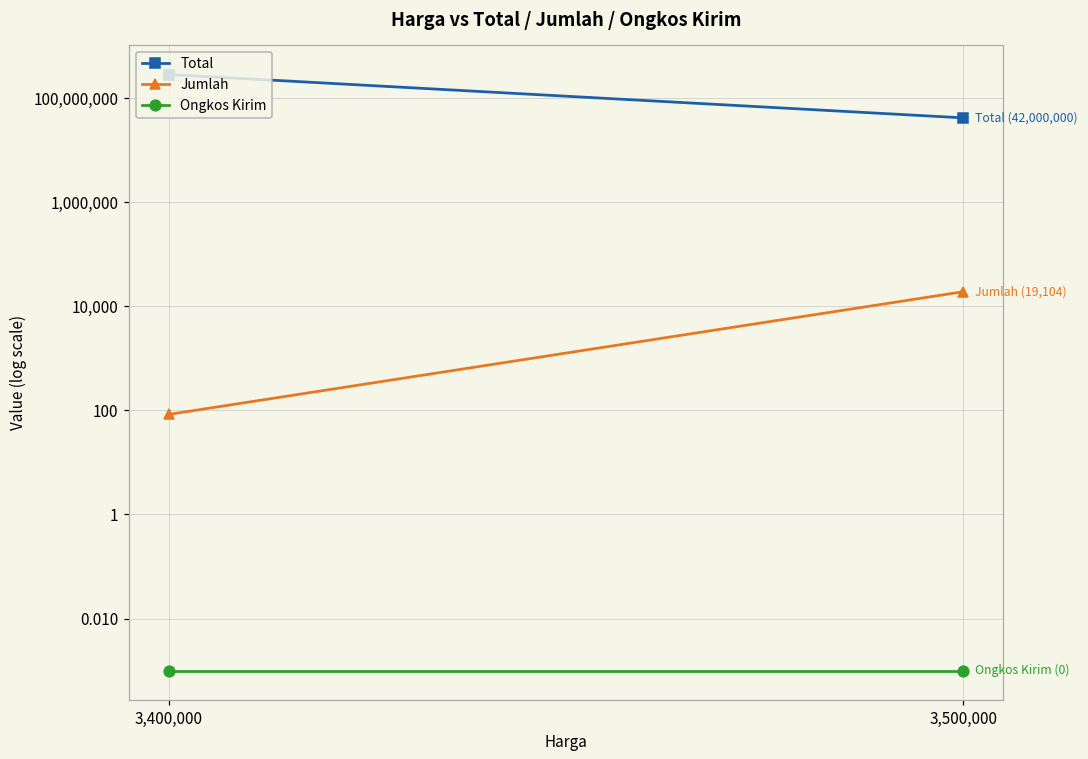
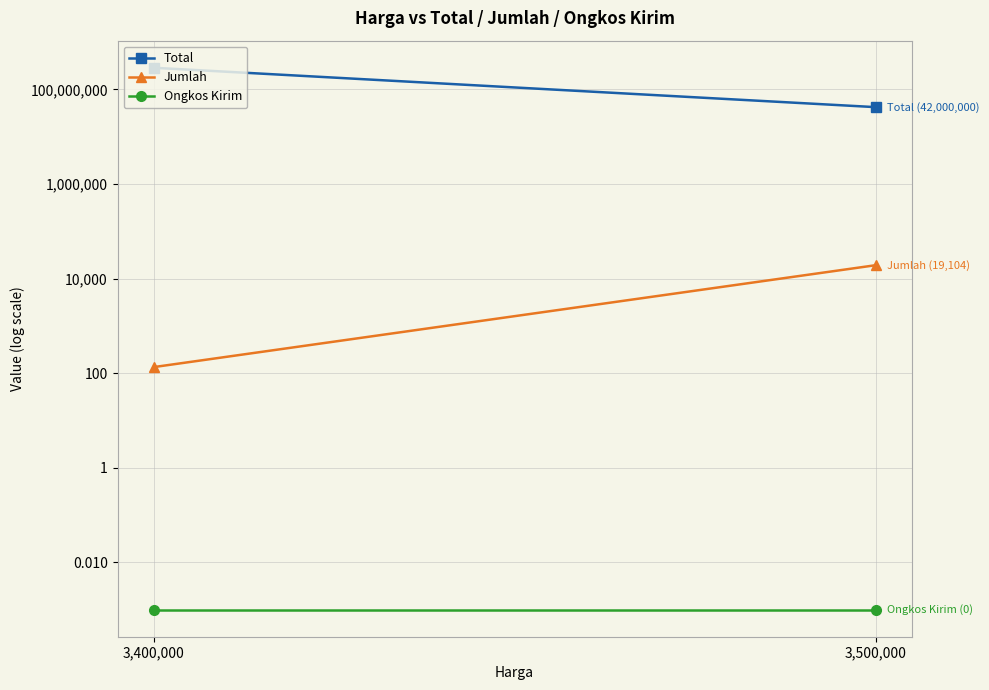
Jumlah, 3,400,000: 80 -> 130
